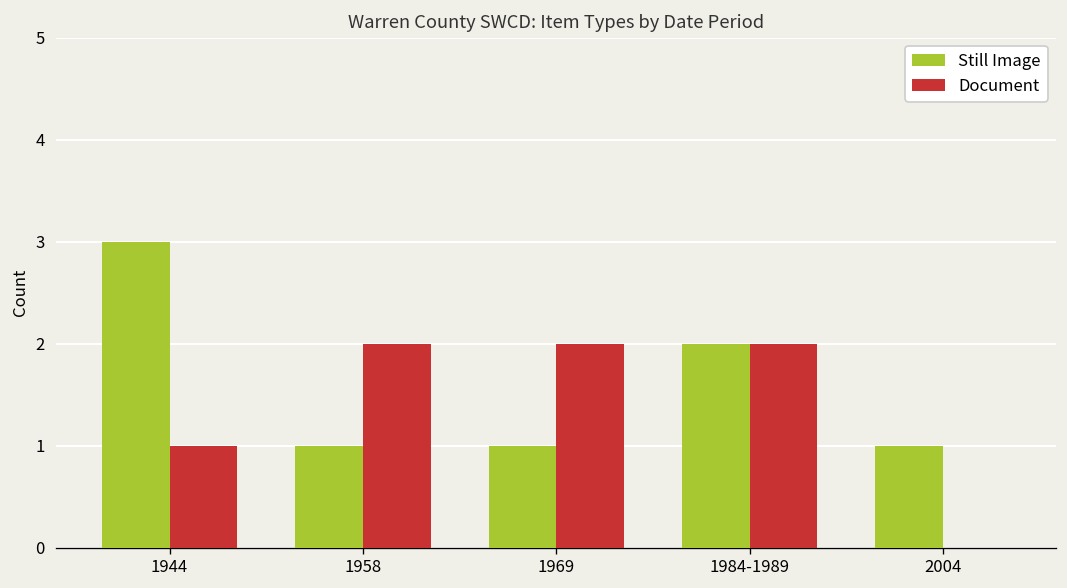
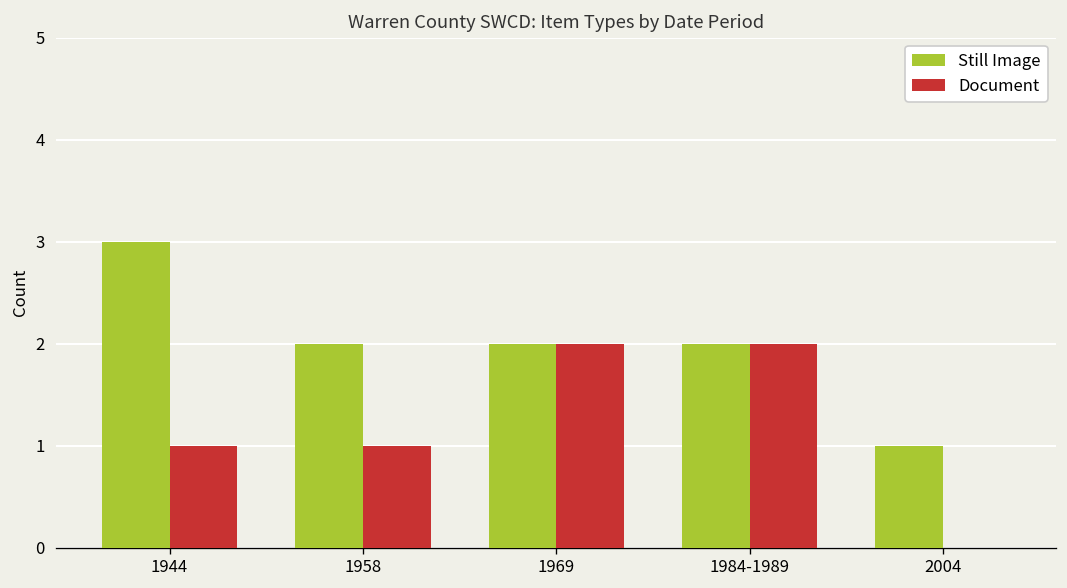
Still Image, 1958: 1 -> 2
Document, 1958: 2 -> 1
Still Image, 1969: 1 -> 2
